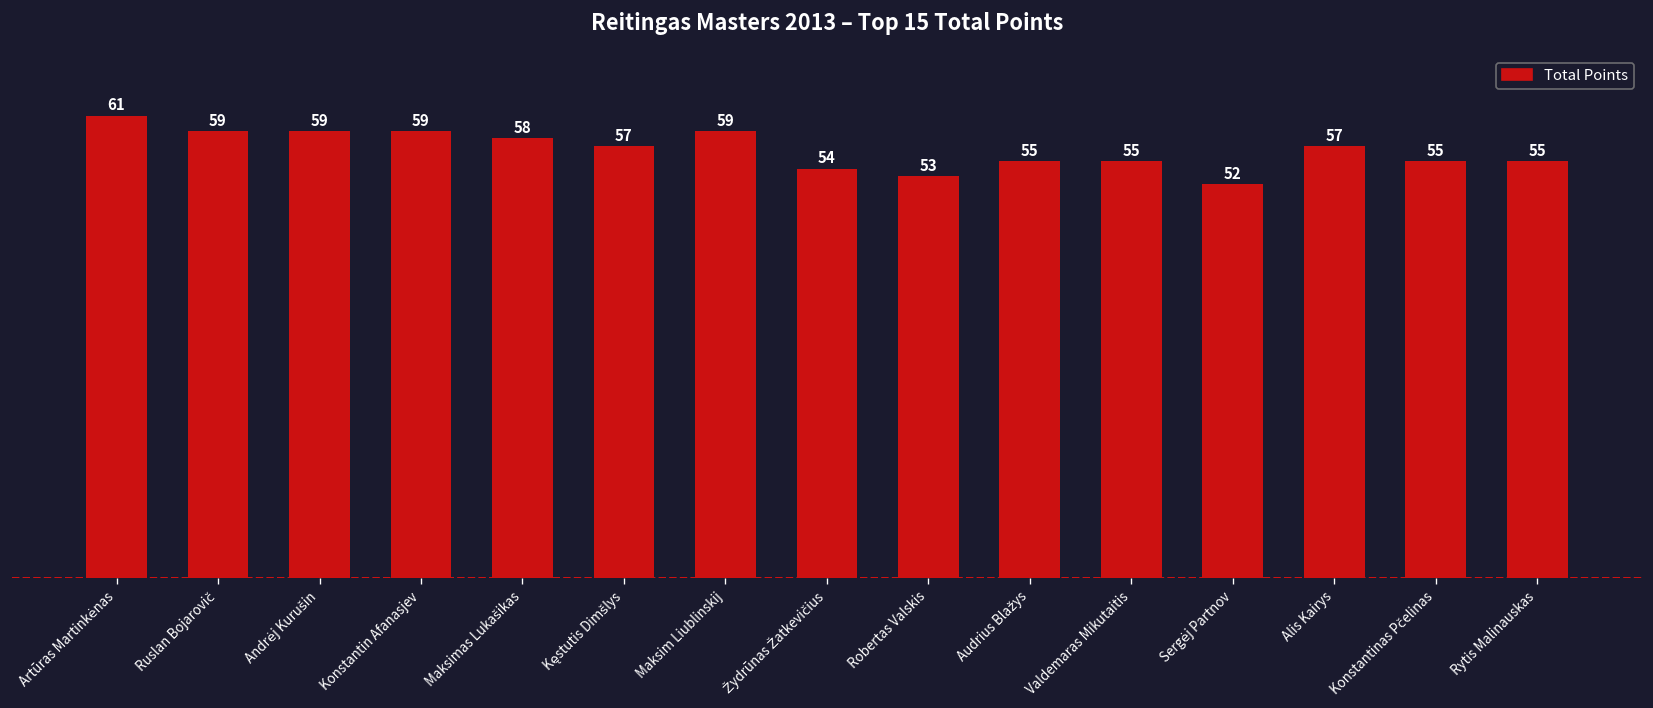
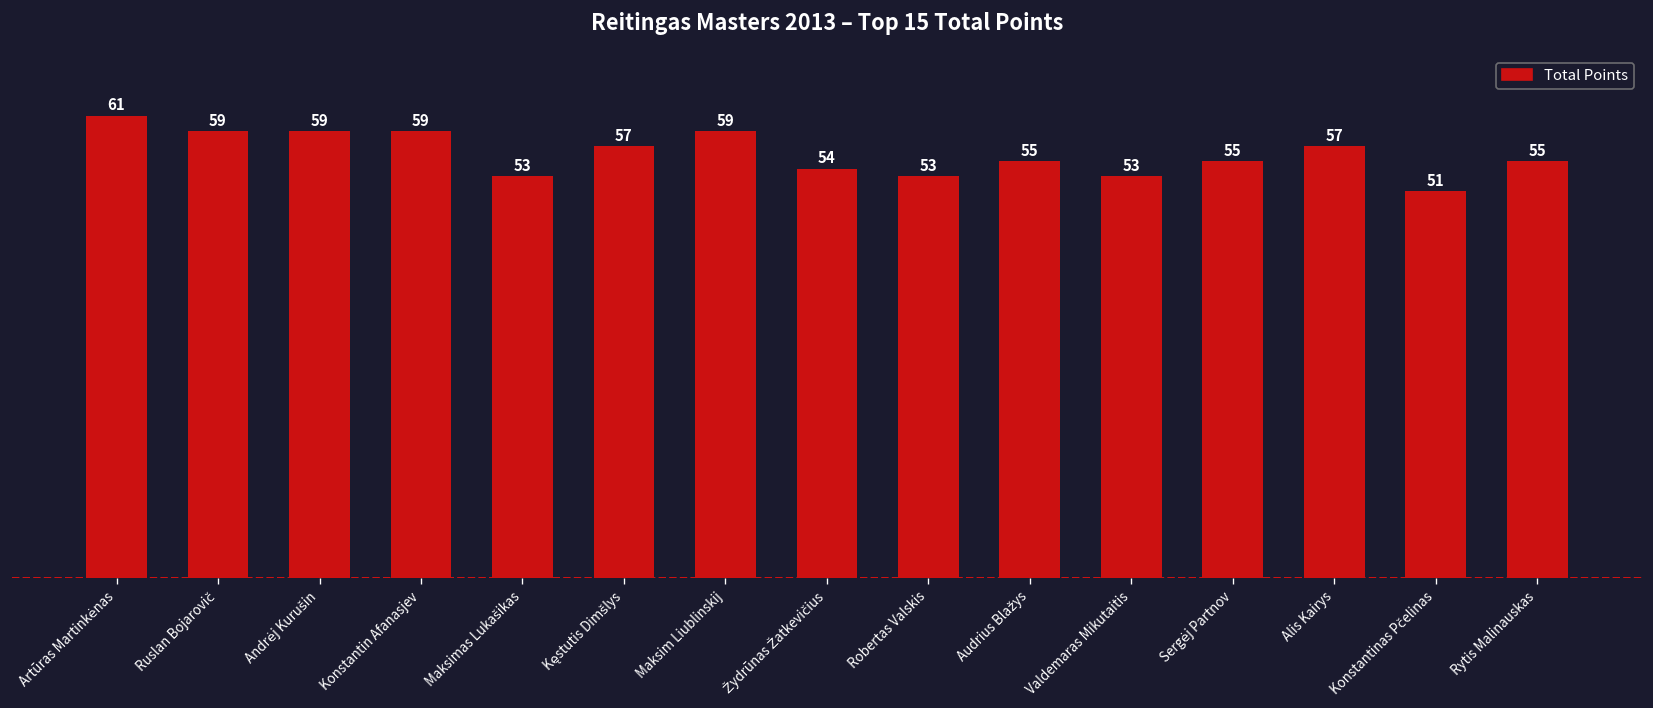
Maksimas Lukašikas: 58 -> 53
Valdemaras Mikutaitis: 55 -> 53
Sergėj Partnov: 52 -> 55
Konstantinas Pčelinas: 55 -> 51
